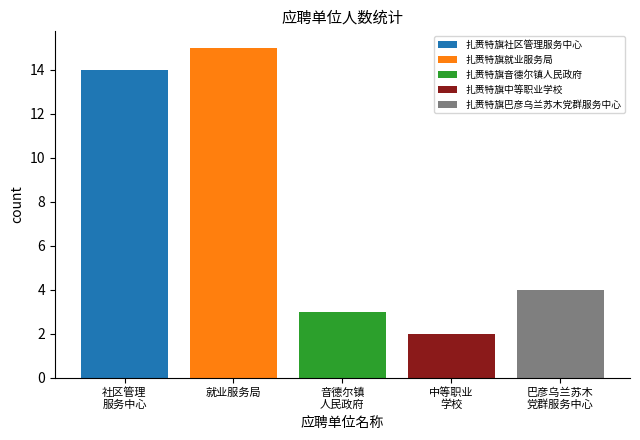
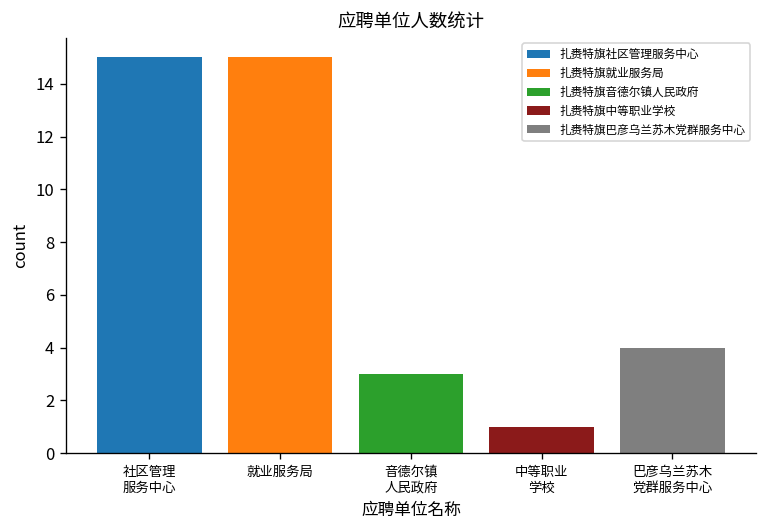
社区管理 服务中心: 14 -> 15
中等职业 学校: 2 -> 1
